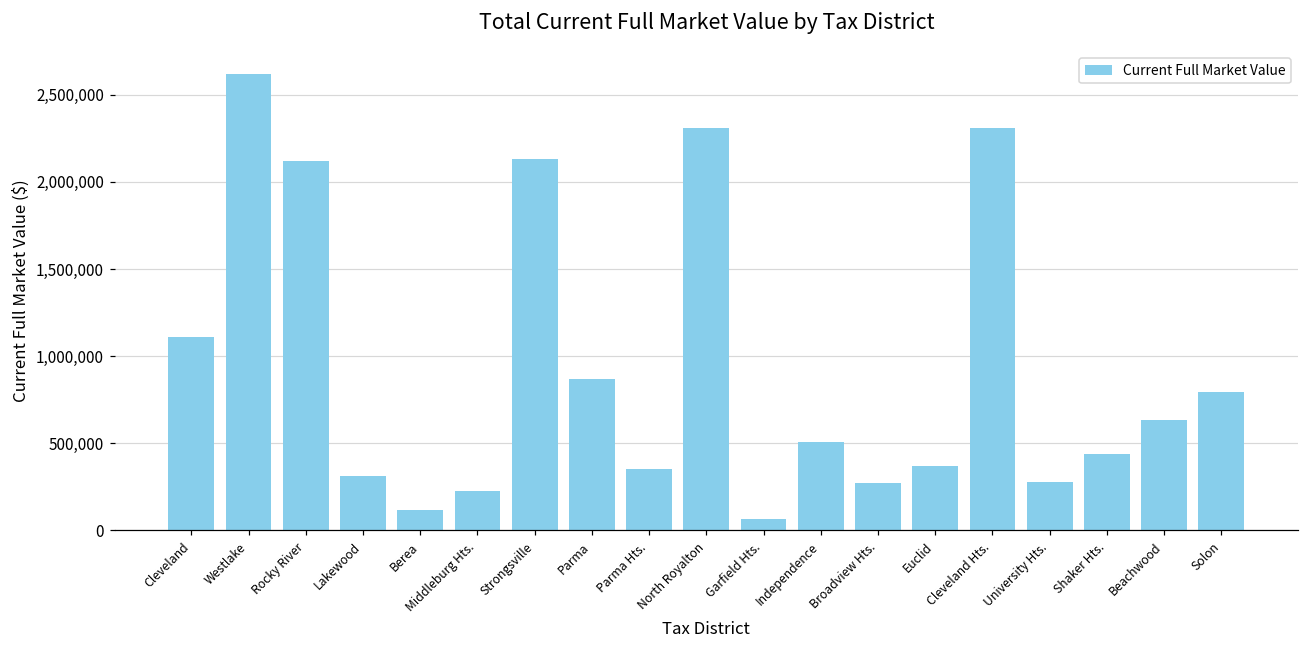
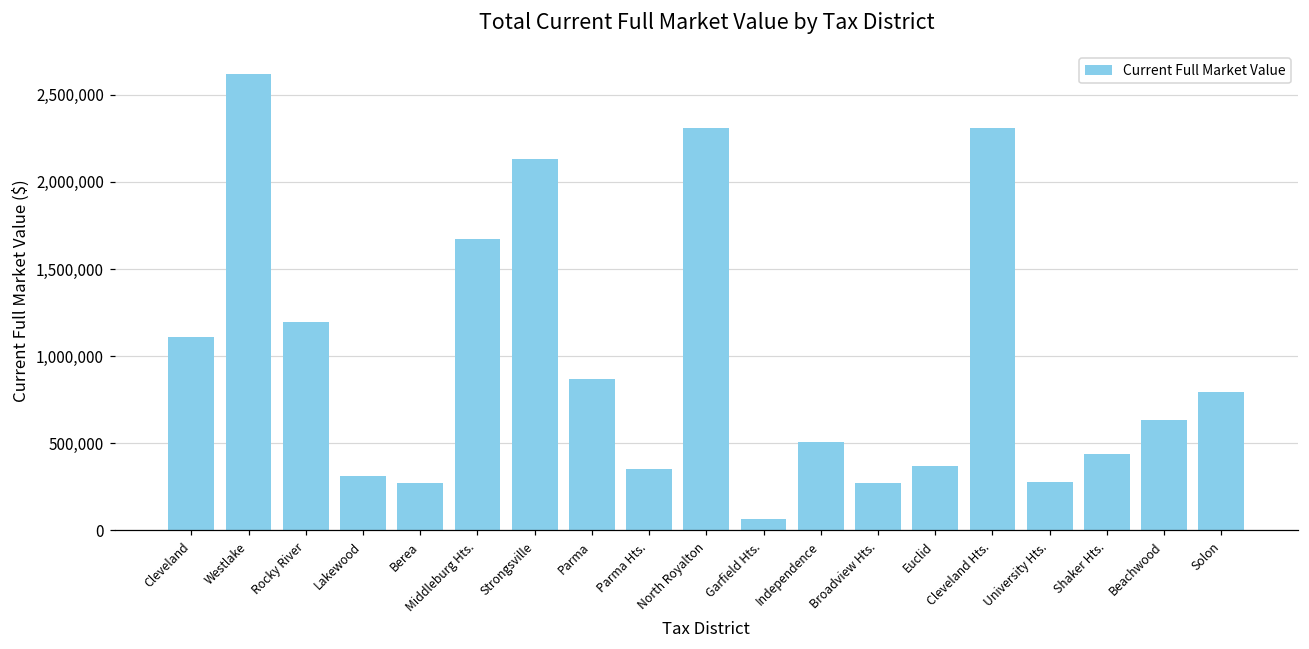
Rocky River: 2,120,000 -> 1,200,000
Berea: 120,000 -> 270,000
Middleburg Hts.: 220,000 -> 1,680,000
